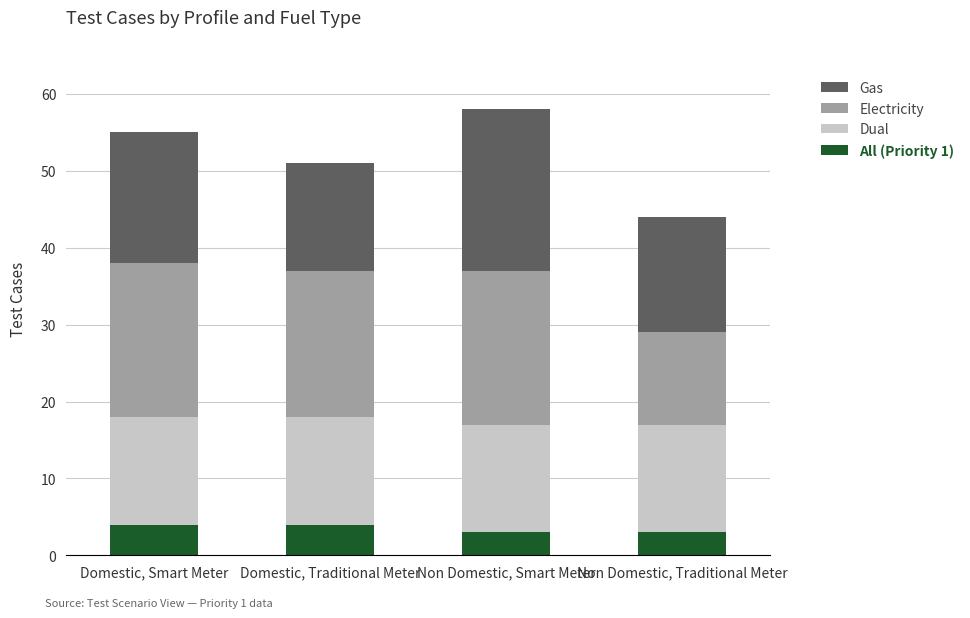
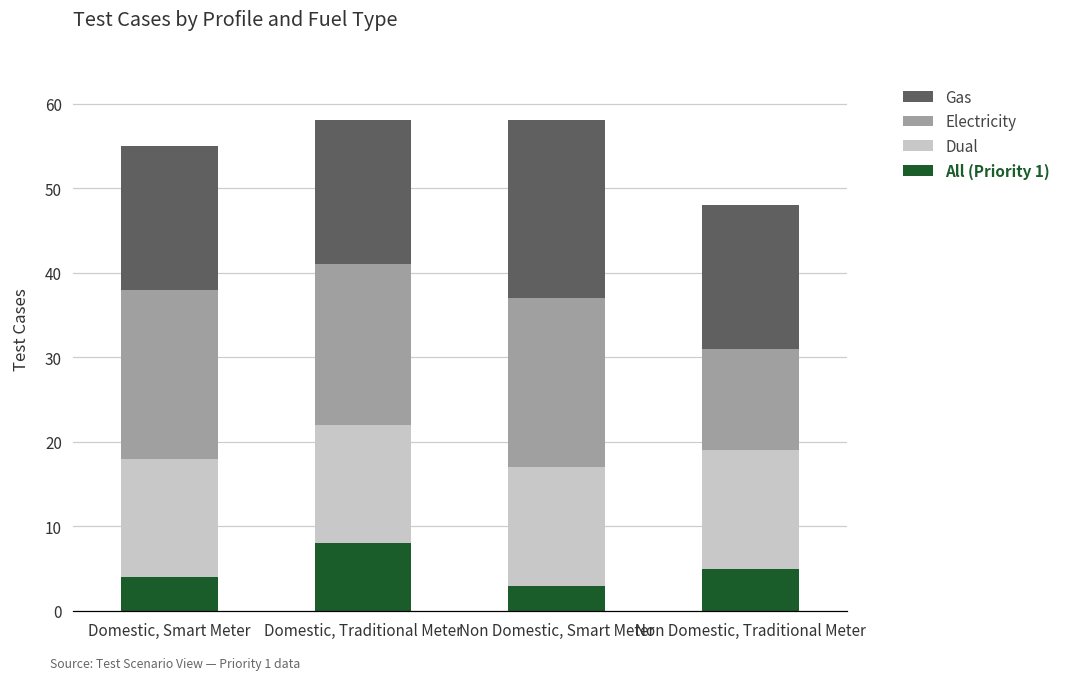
All (Priority 1), Domestic, Traditional Meter: 4 -> 8
Gas, Domestic, Traditional Meter: 14 -> 17
All (Priority 1), Non Domestic, Traditional Meter: 3 -> 5
Gas, Non Domestic, Traditional Meter: 15 -> 17
